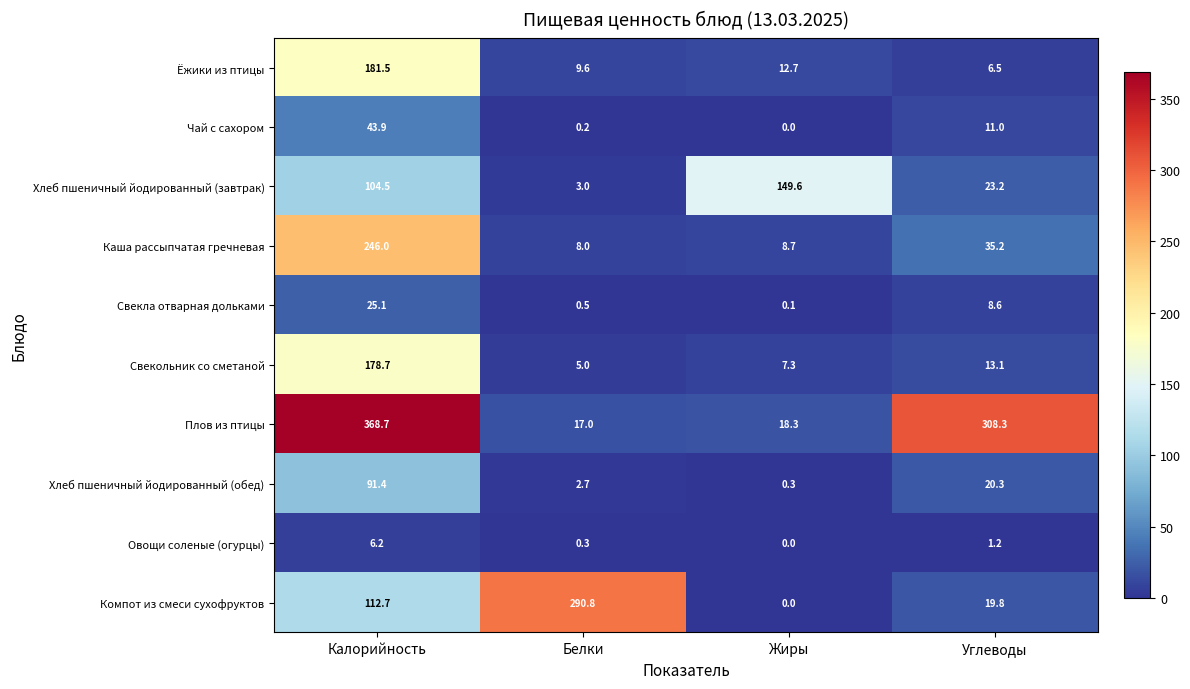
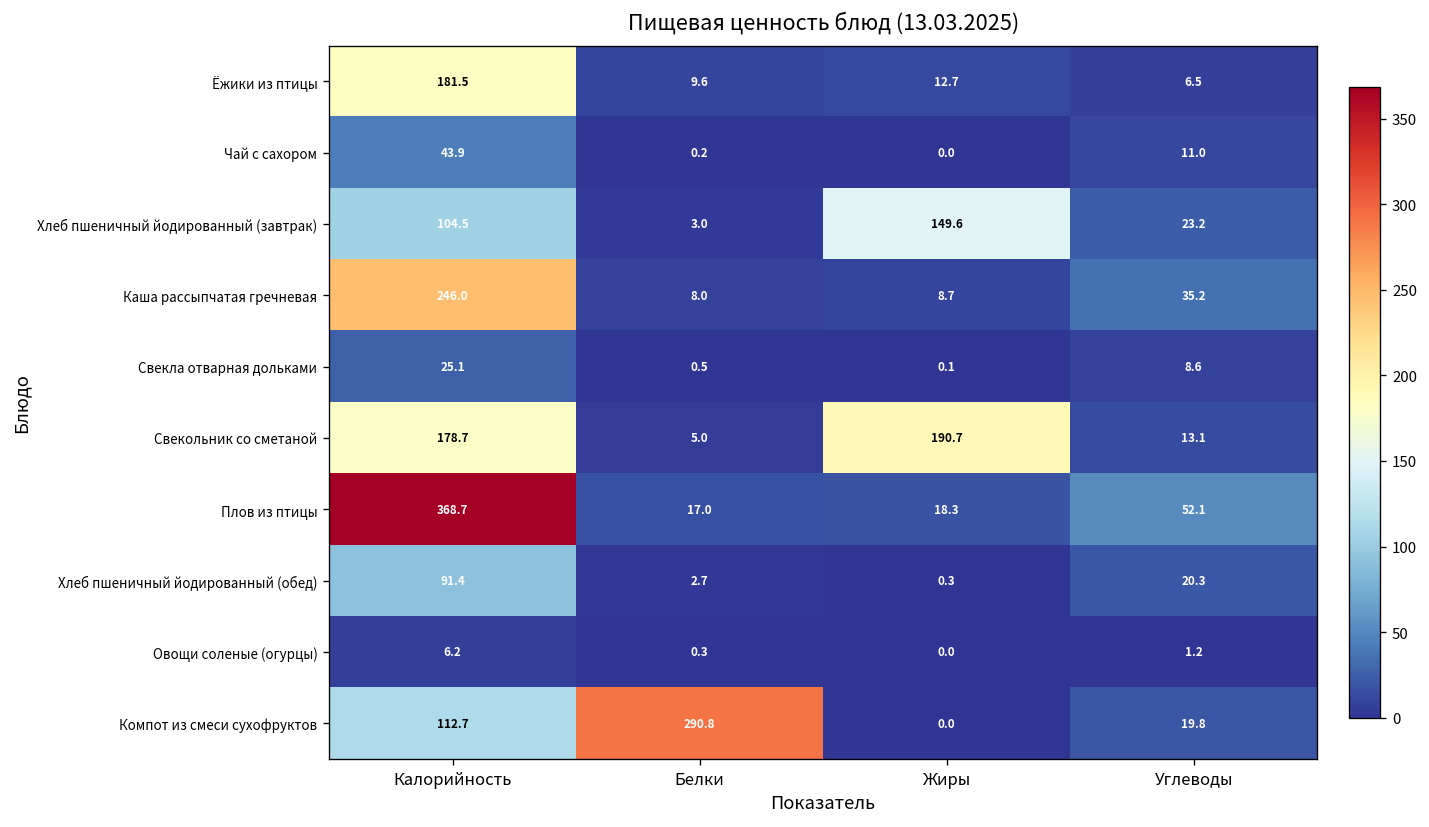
Свекольник со сметаной, Жиры: 7.3 -> 190.7
Плов из птицы, Углеводы: 308.3 -> 52.1
